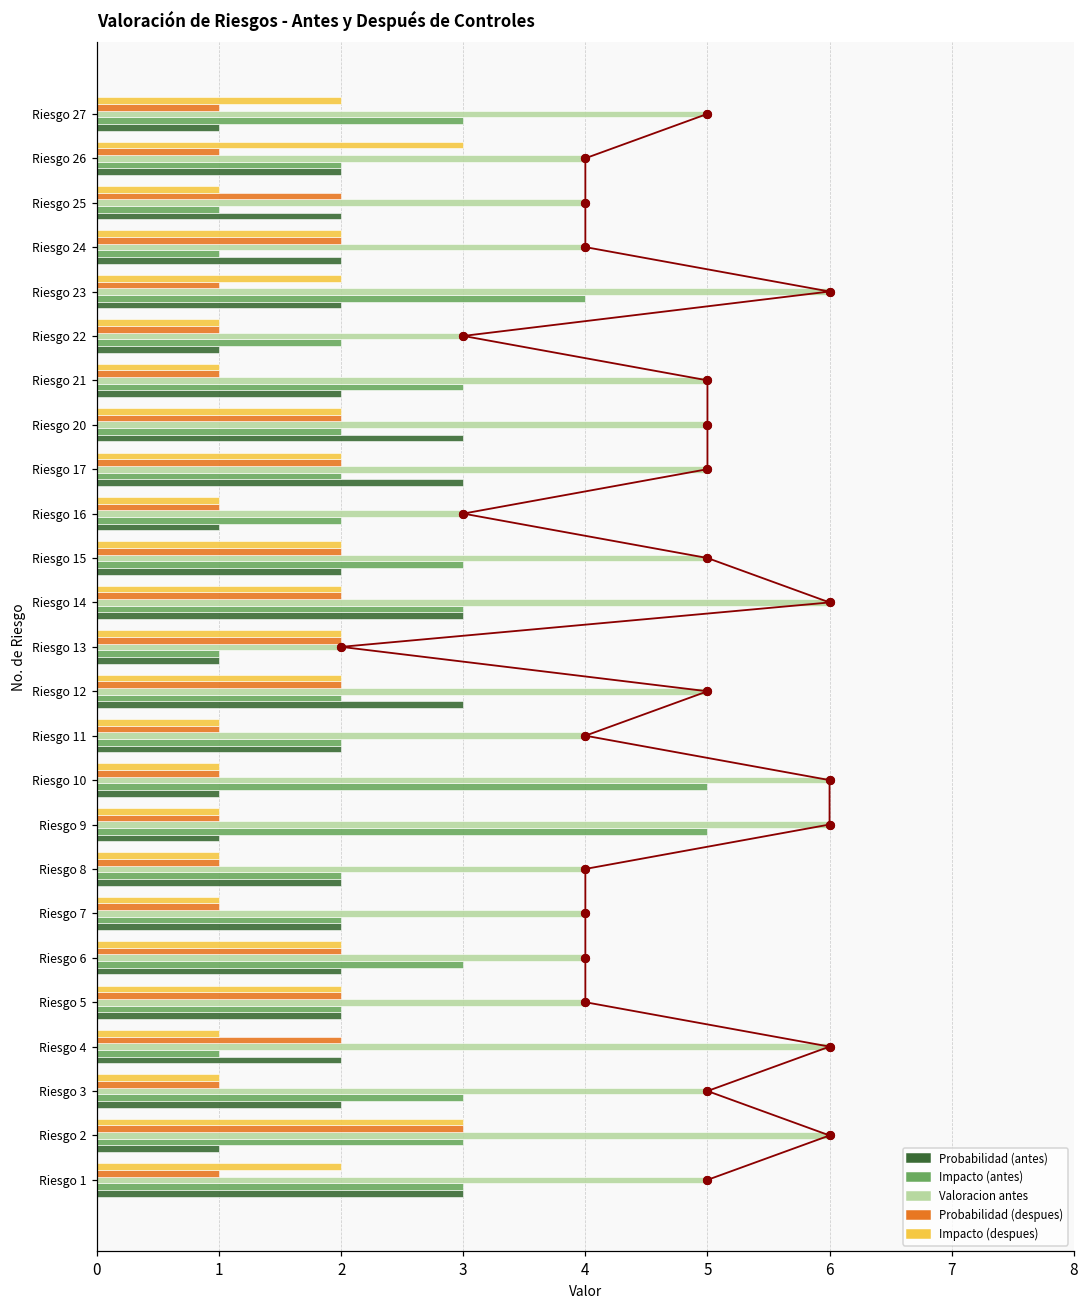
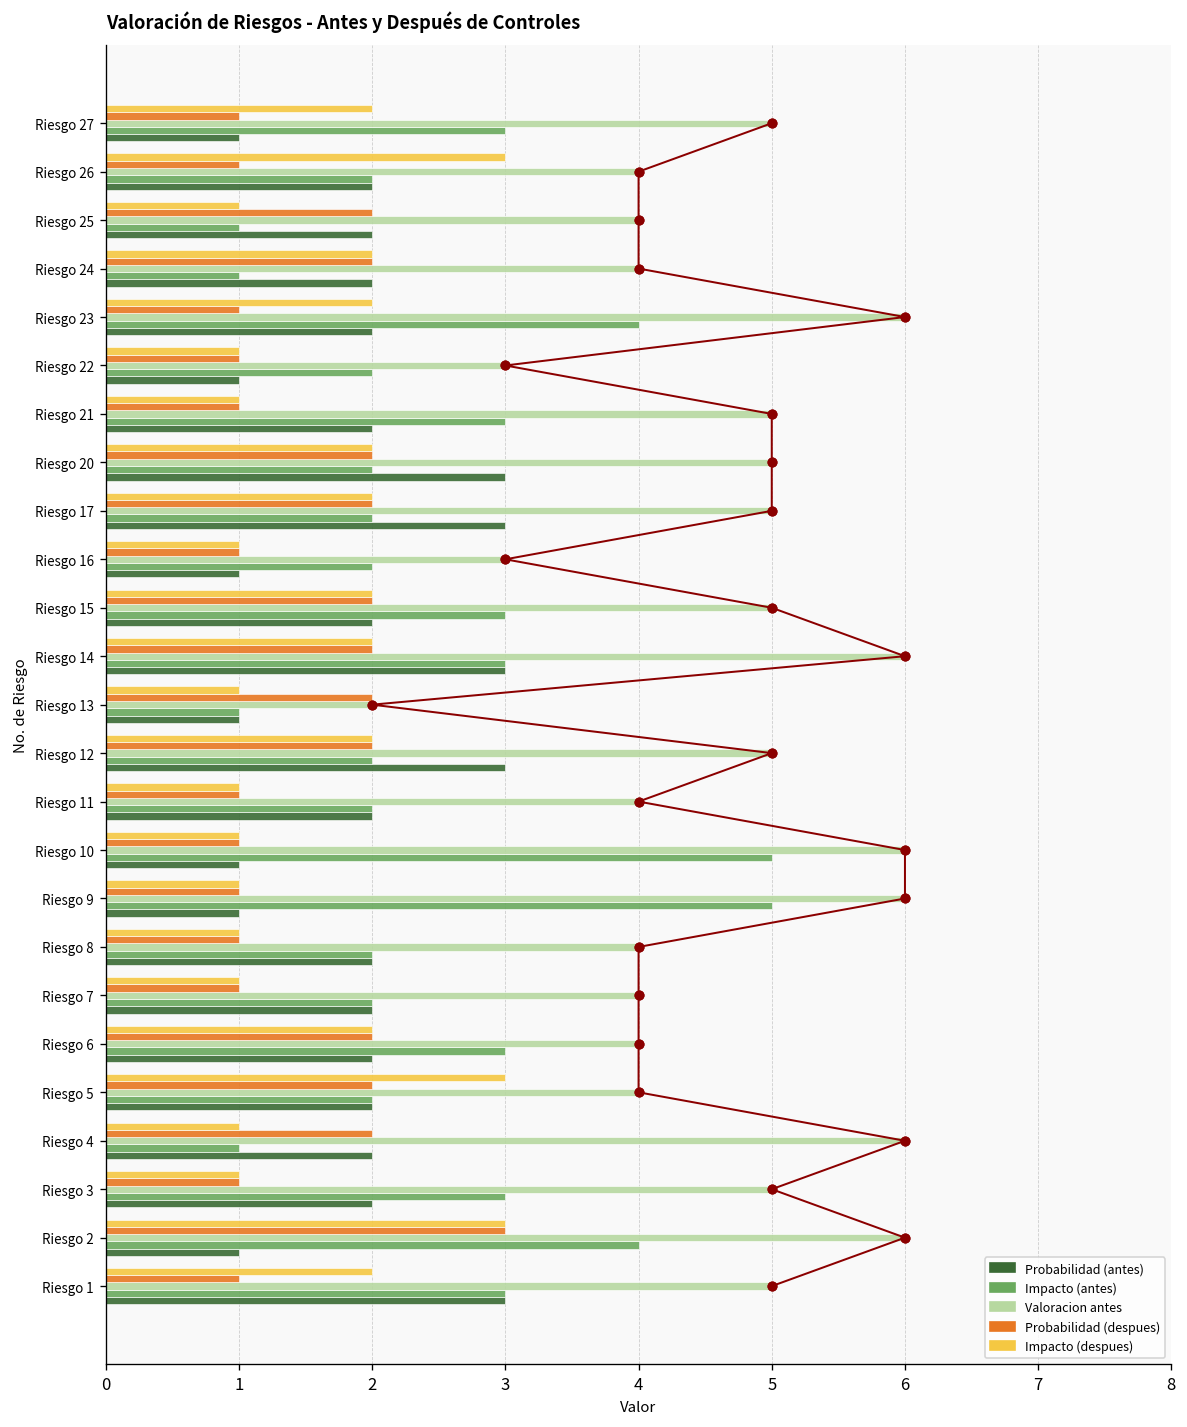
Impacto (despues), Riesgo 13: 2 -> 1
Impacto (despues), Riesgo 5: 2 -> 3
Impacto (antes), Riesgo 2: 3 -> 4
